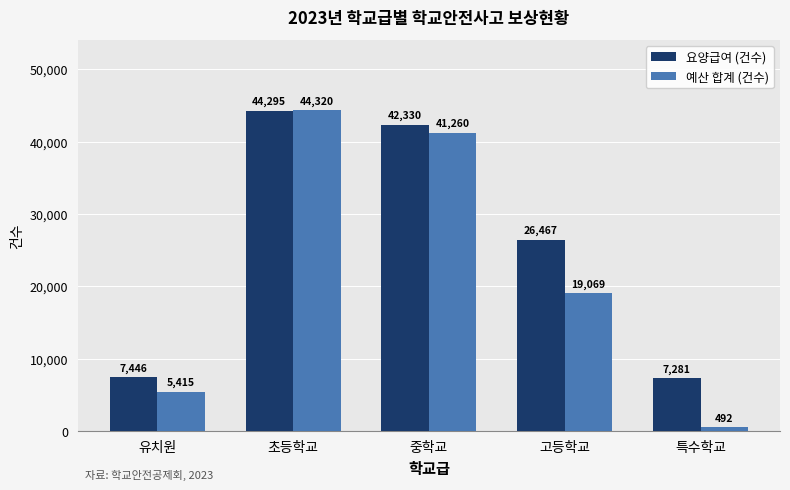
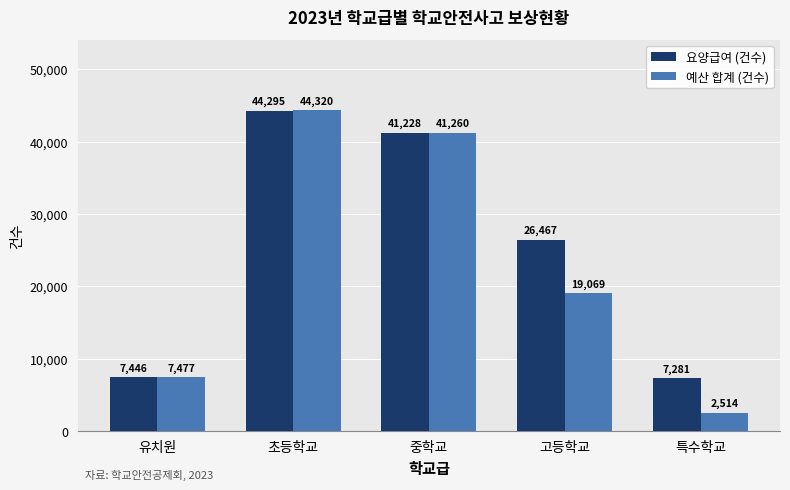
예산 합계 (건수), 유치원: 5,415 -> 7,477
요양급여 (건수), 중학교: 42,330 -> 41,228
예산 합계 (건수), 특수학교: 492 -> 2,514
